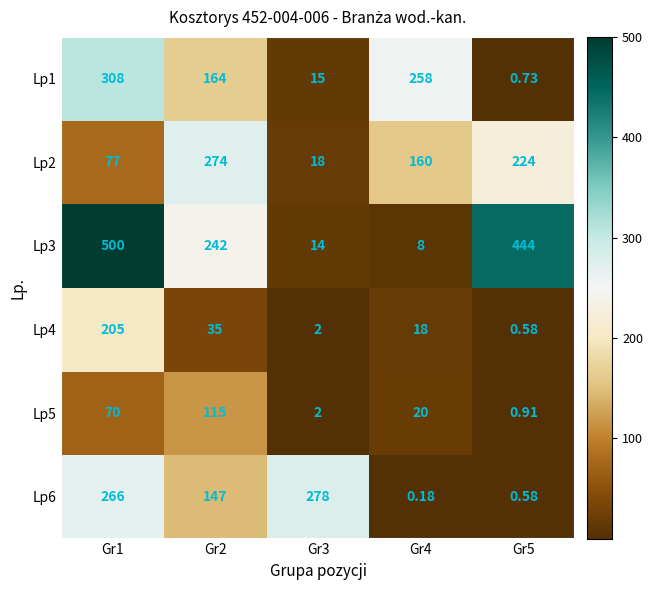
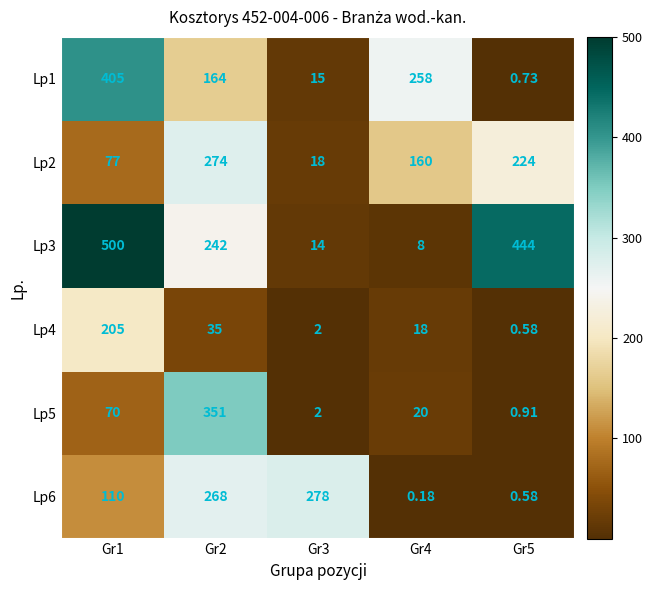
Lp1, Gr1: 308 -> 405
Lp5, Gr2: 115 -> 351
Lp6, Gr1: 266 -> 110
Lp6, Gr2: 147 -> 268
